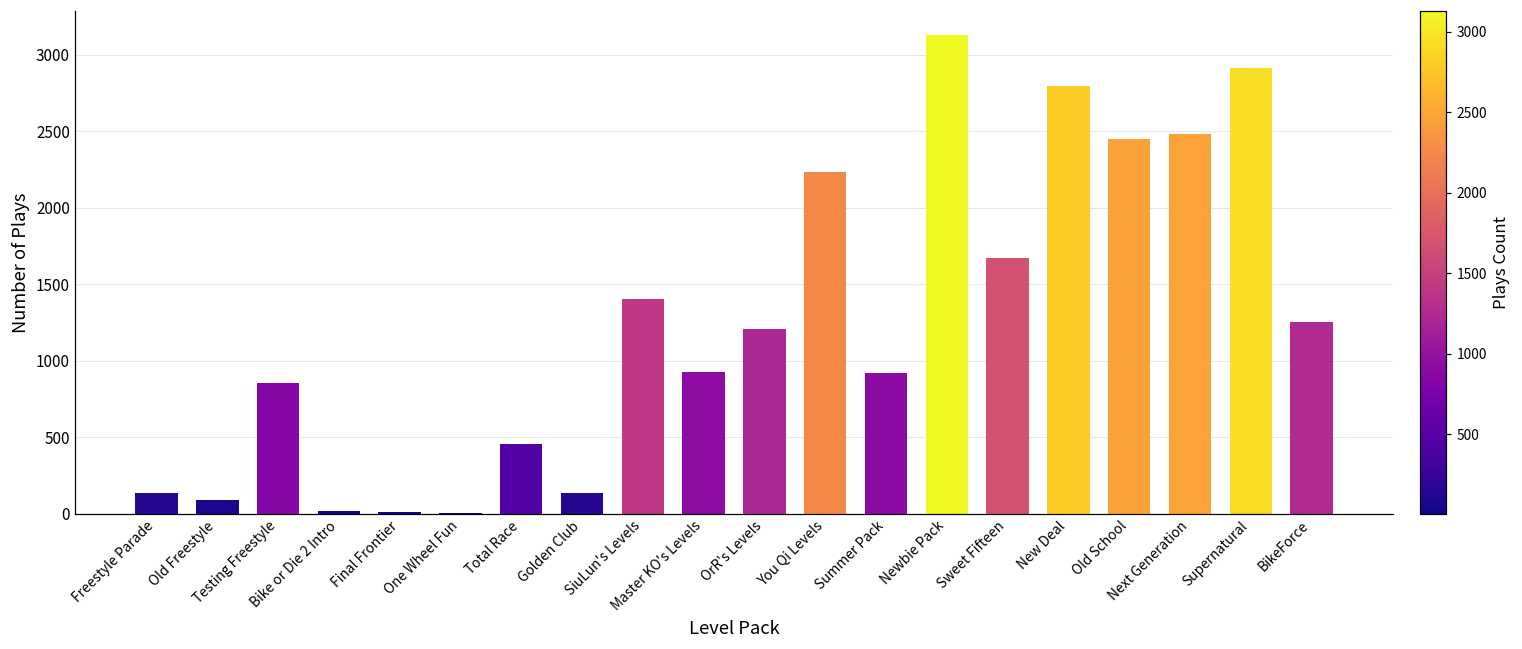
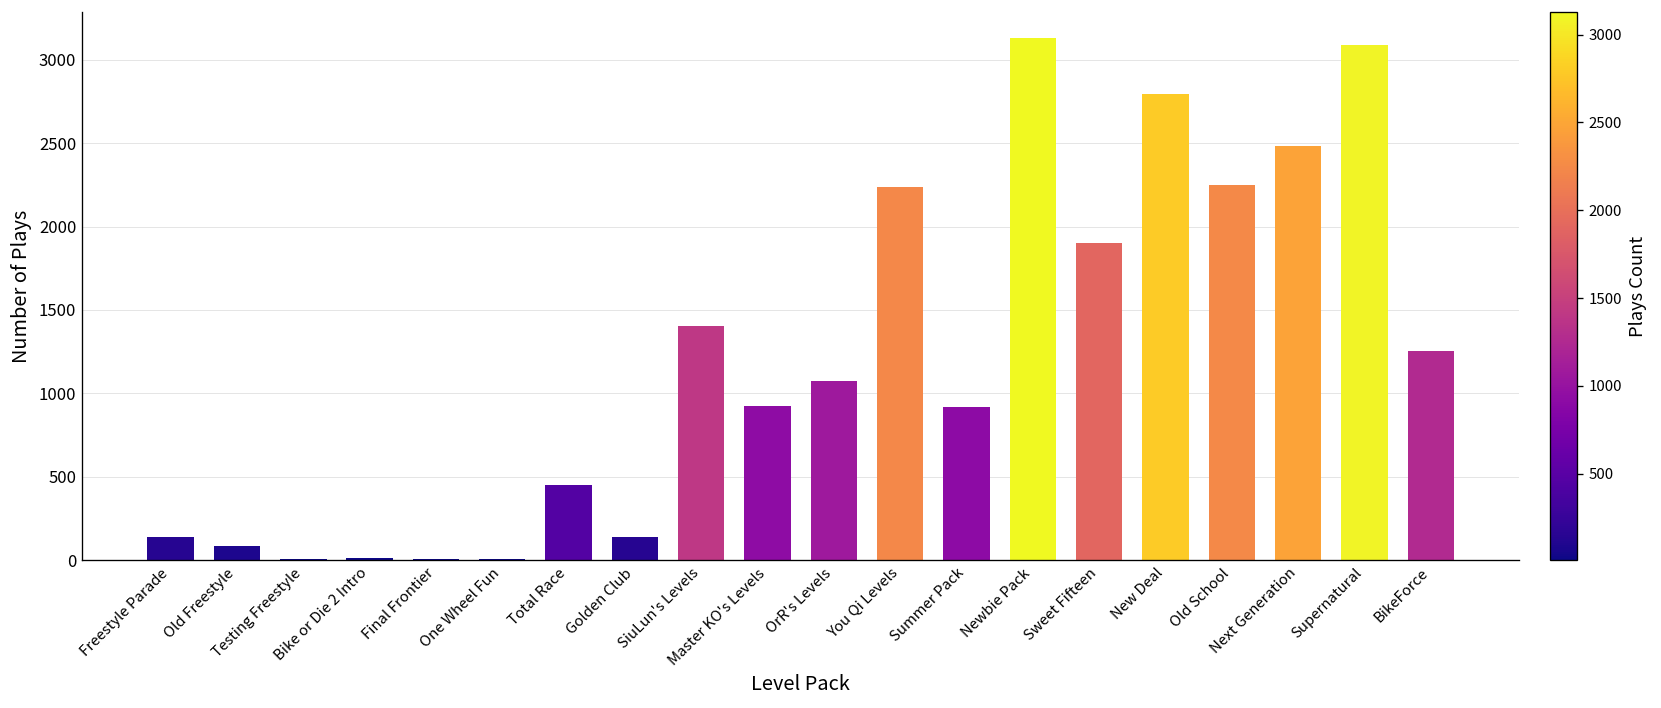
Testing Freestyle: 860 -> 10
OrR's Levels: 1210 -> 1070
Sweet Fifteen: 1670 -> 1900
Old School: 2450 -> 2250
Supernatural: 2910 -> 3090
